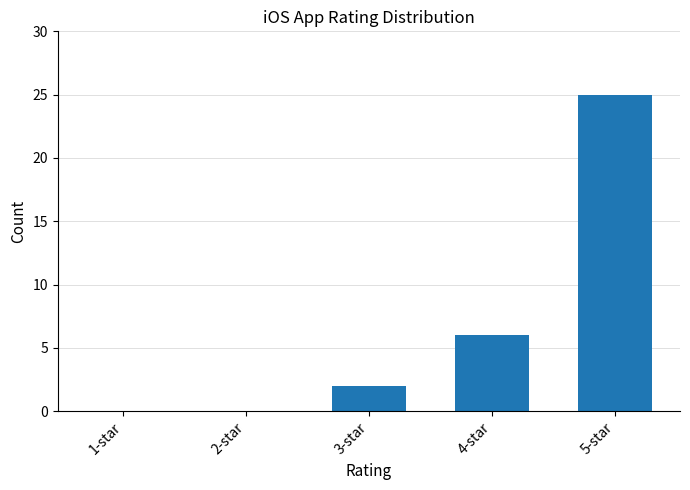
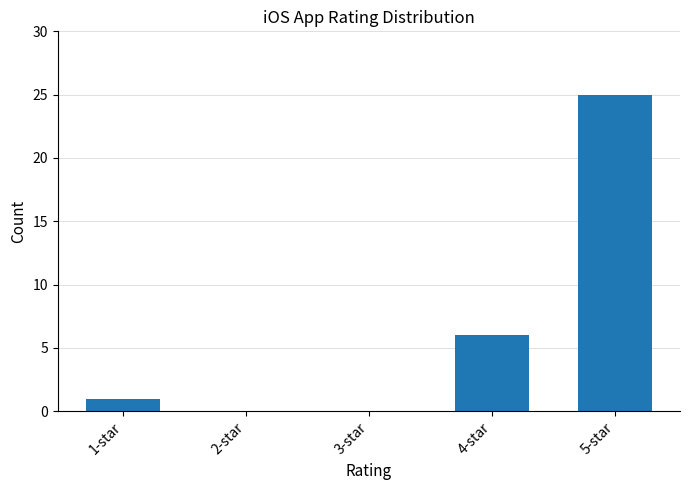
1-star: 0 -> 1
3-star: 2 -> 0
